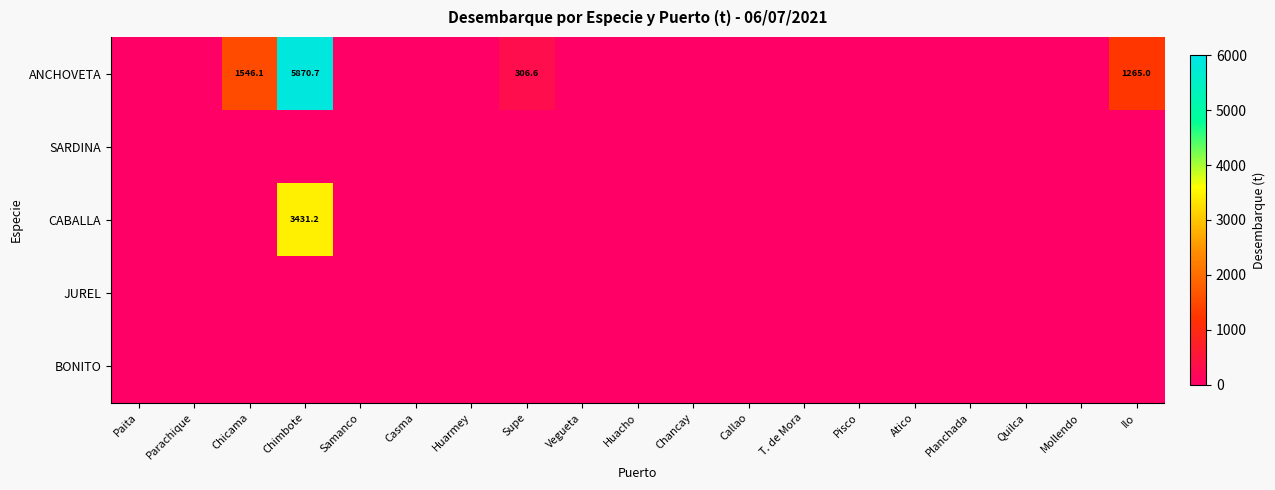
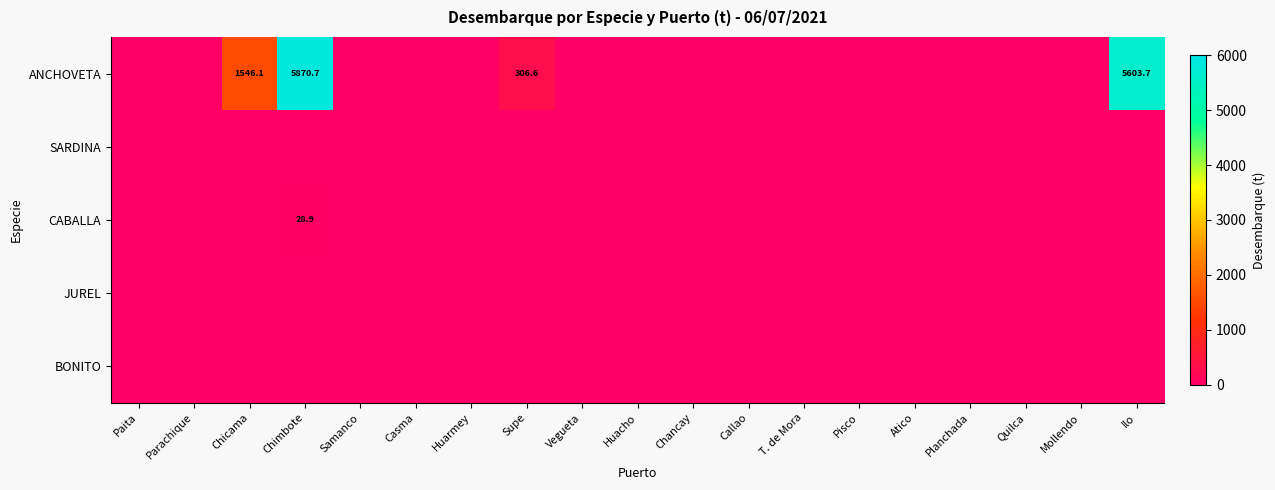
ANCHOVETA, Ilo: 1265.0 -> 5603.7
CABALLA, Chimbote: 3431.2 -> 28.9
